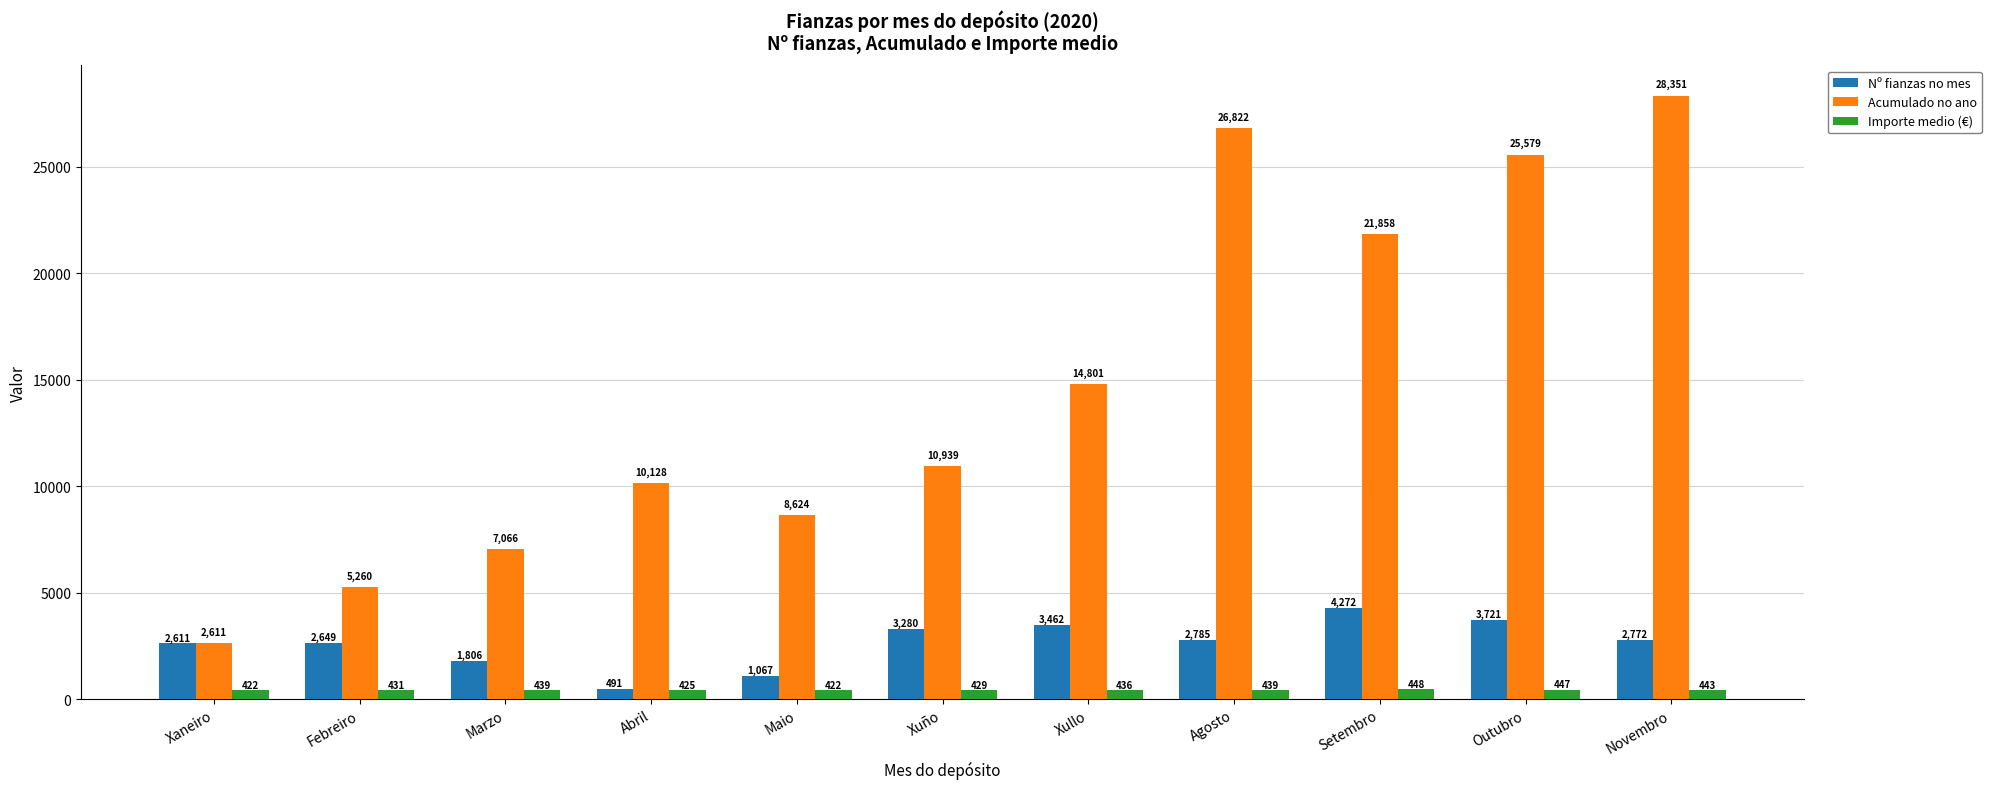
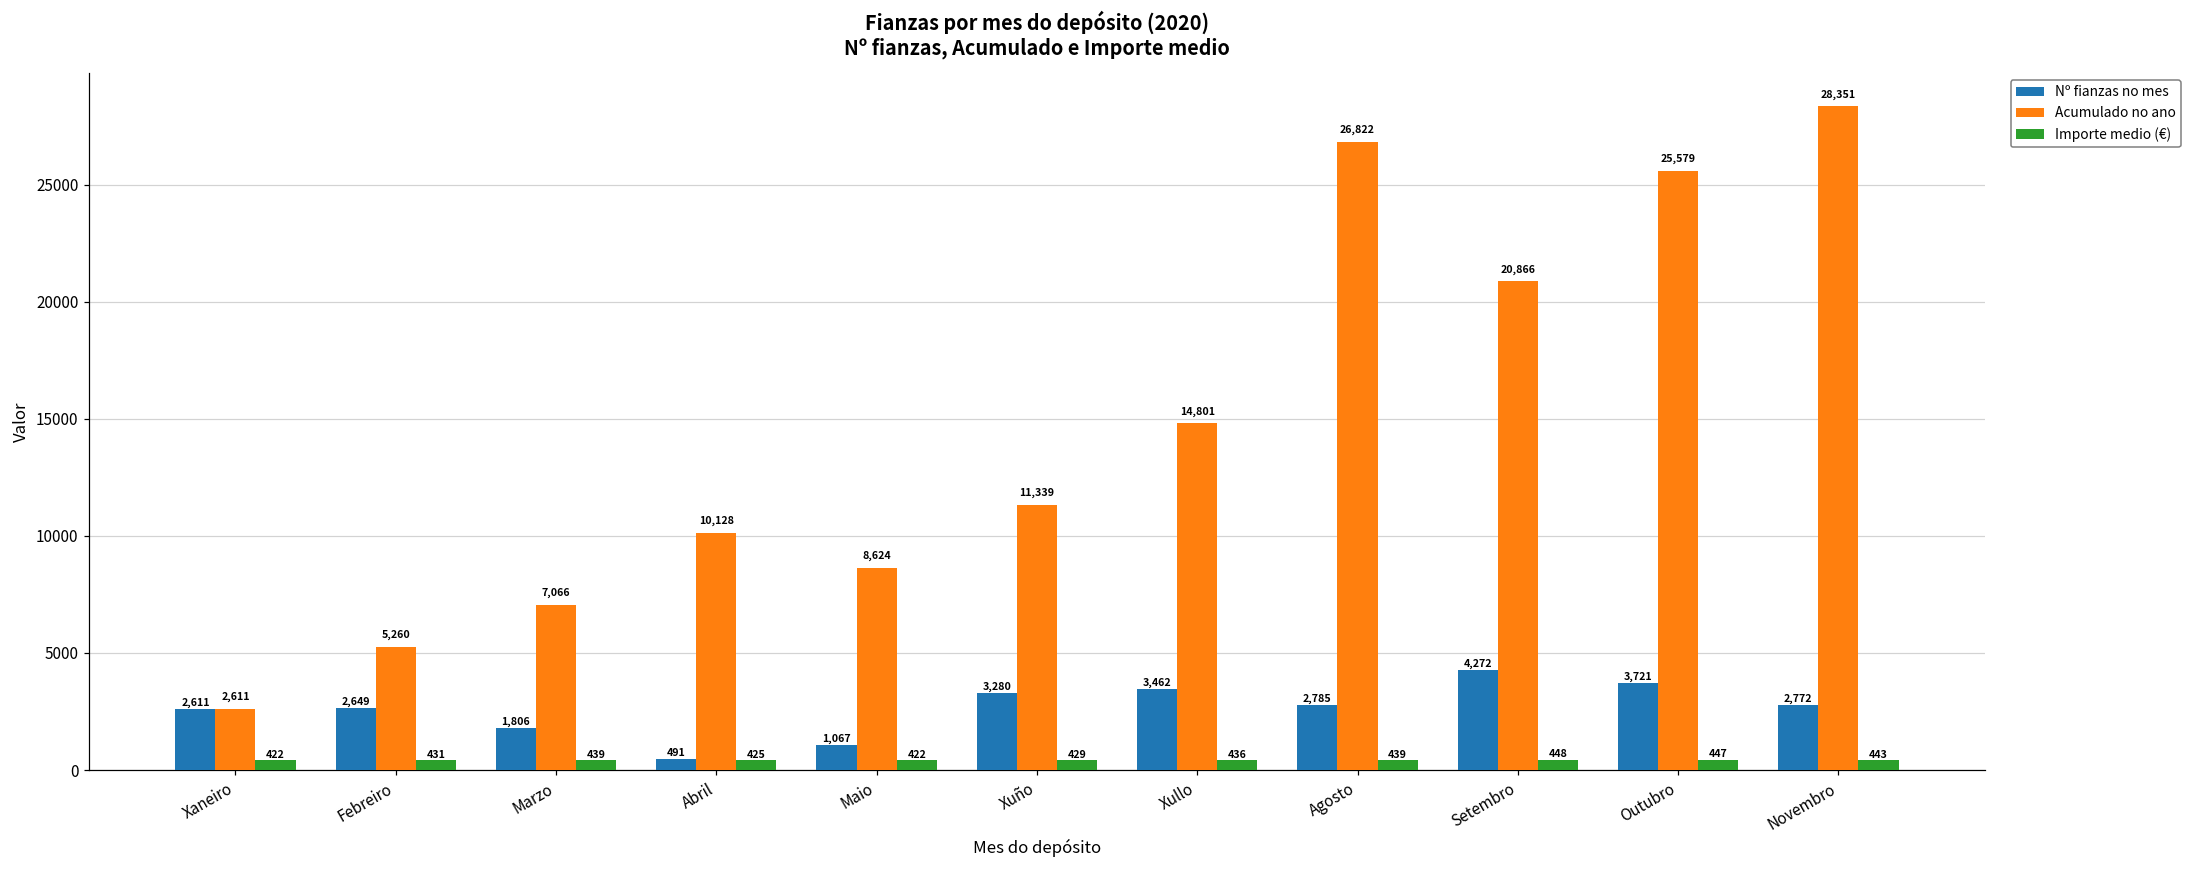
Acumulado no ano, Xuño: 10,939 -> 11,339
Acumulado no ano, Setembro: 21,858 -> 20,866
